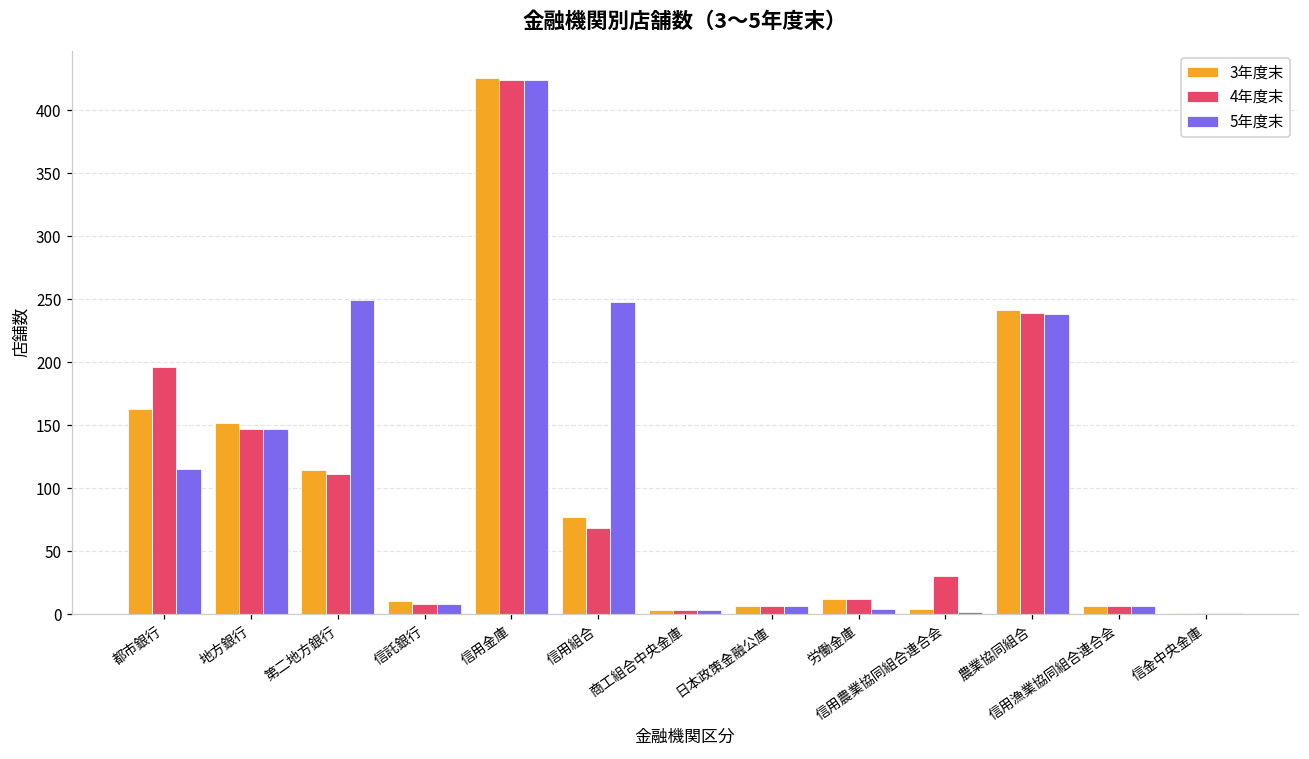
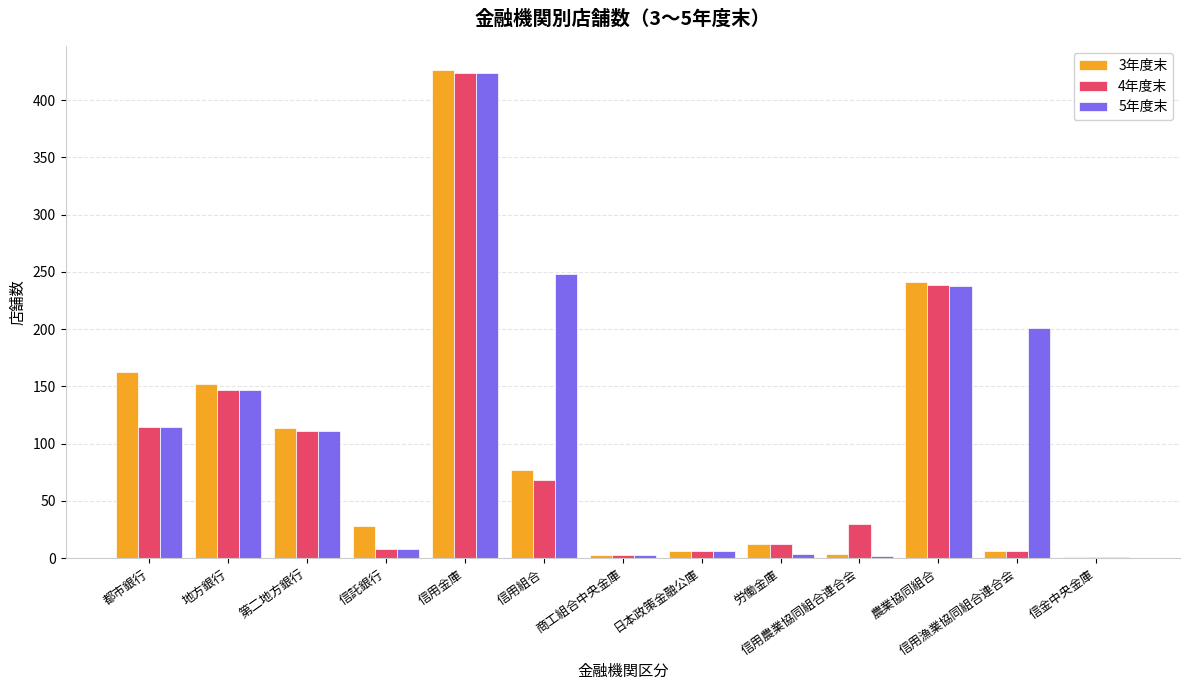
4年度末, 都市銀行: 196 -> 115
5年度末, 第二地方銀行: 249 -> 111
3年度末, 信託銀行: 10 -> 28
5年度末, 信用漁業協同組合連合会: 6 -> 201
